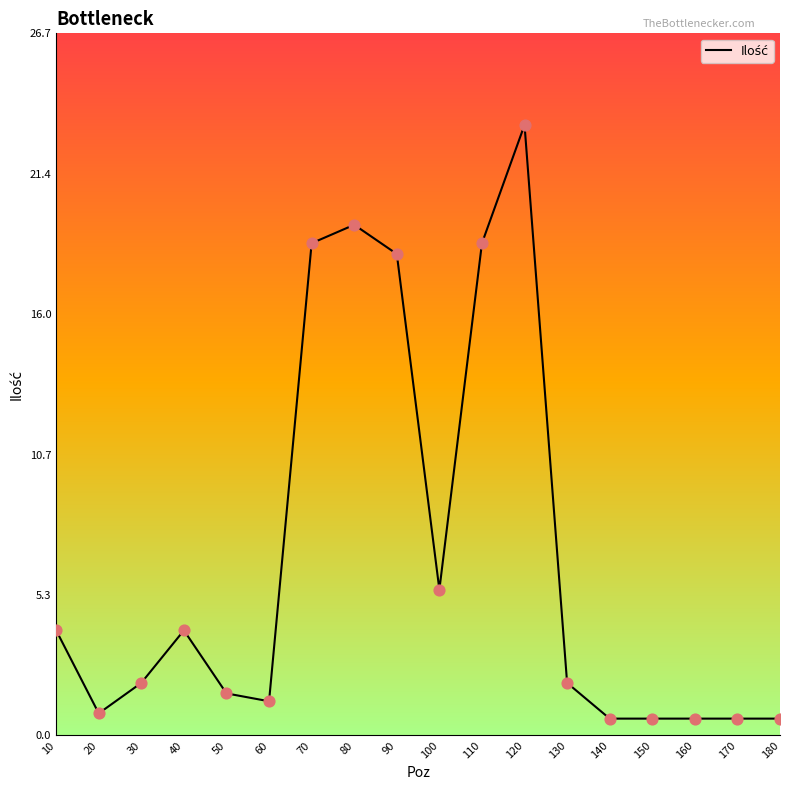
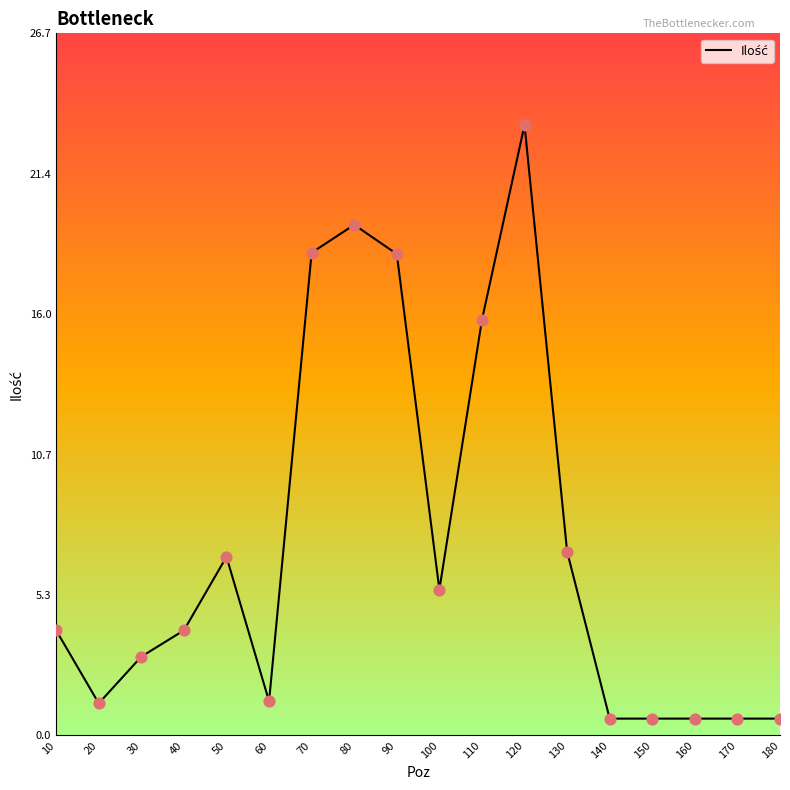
20: 0.8 -> 1.2
30: 2 -> 3
50: 1.6 -> 6.8
70: 18.7 -> 18.4
110: 18.7 -> 15.8
130: 2 -> 7
